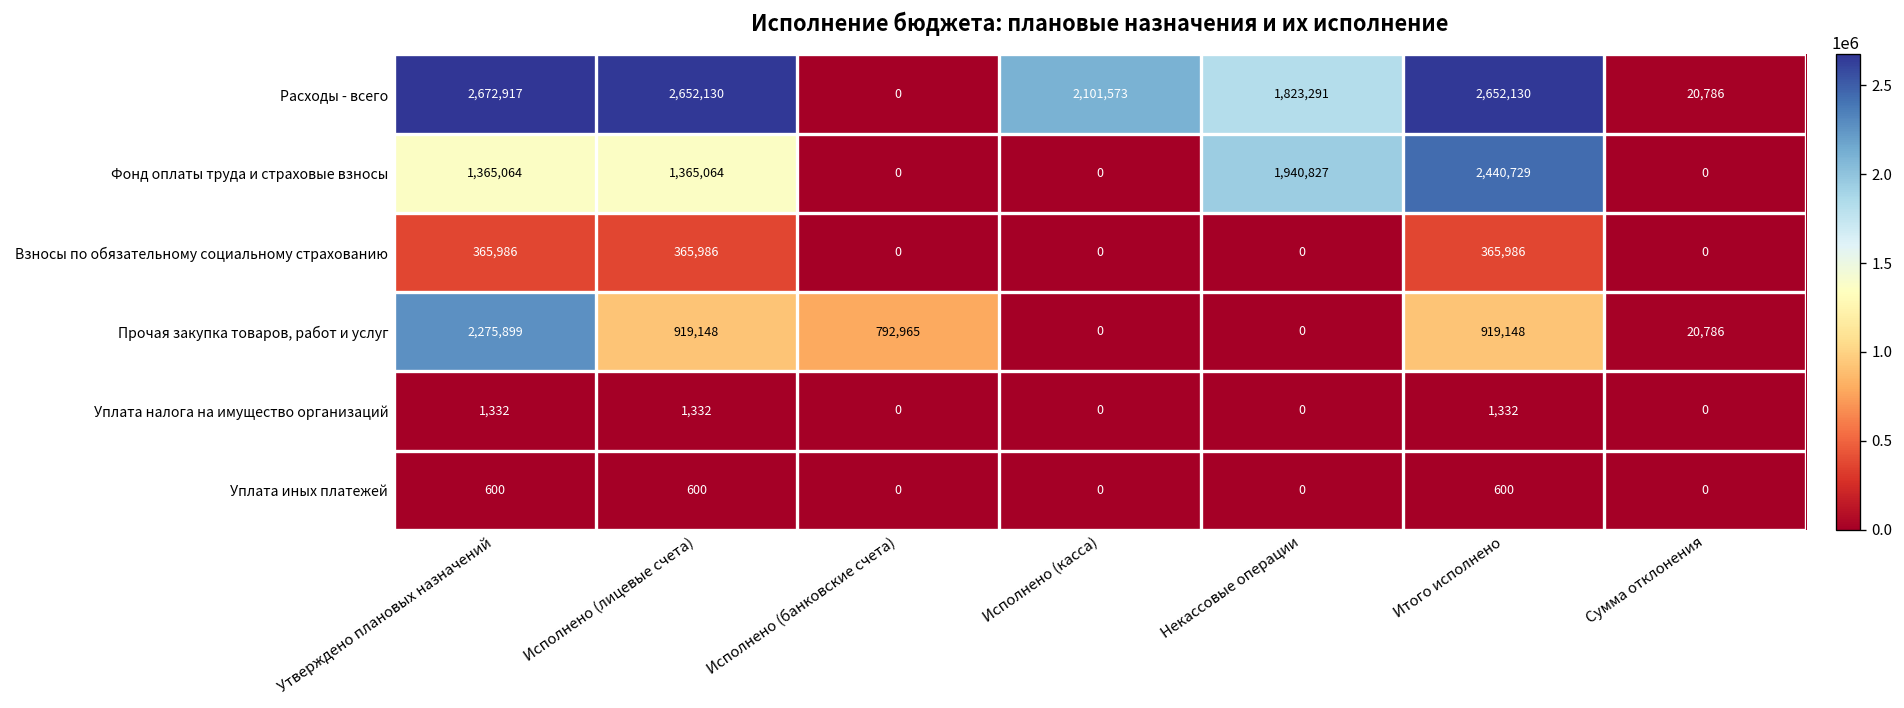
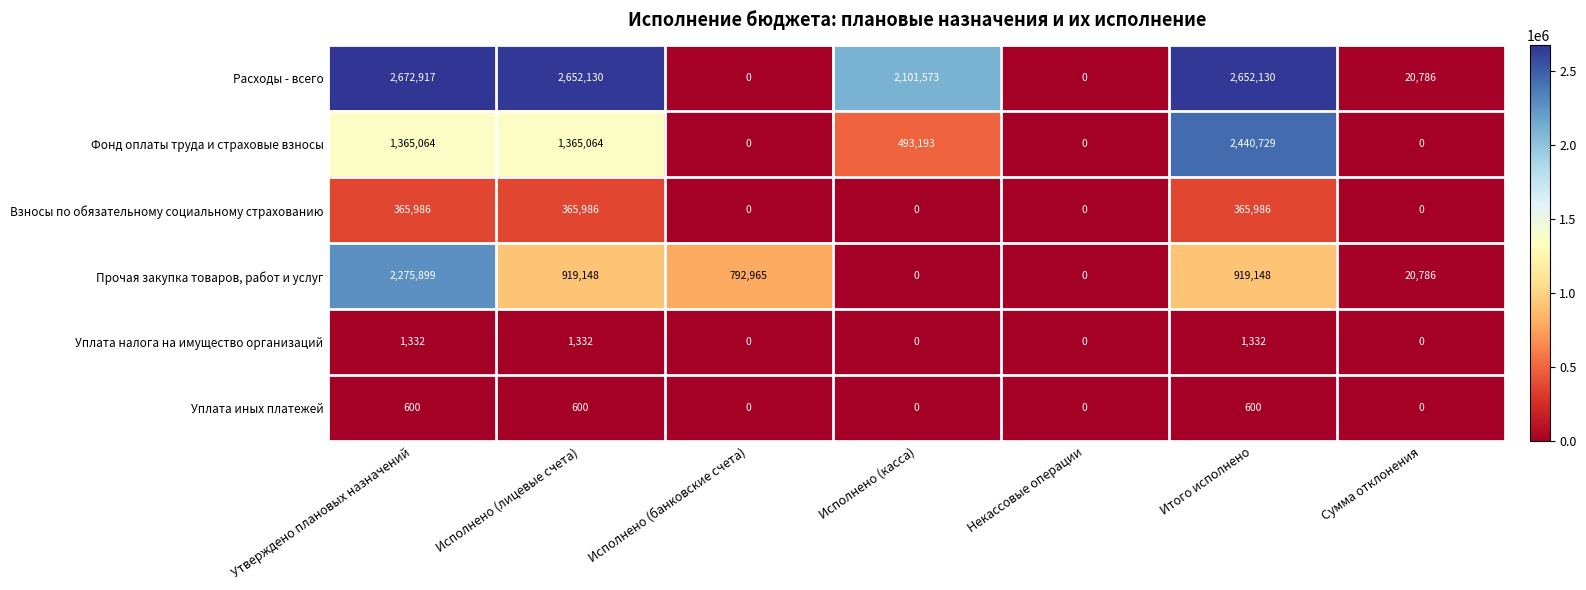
Расходы - всего, Некассовые операции: 1,823,291 -> 0
Фонд оплаты труда и страховые взносы, Исполнено (касса): 0 -> 493,193
Фонд оплаты труда и страховые взносы, Некассовые операции: 1,940,827 -> 0
